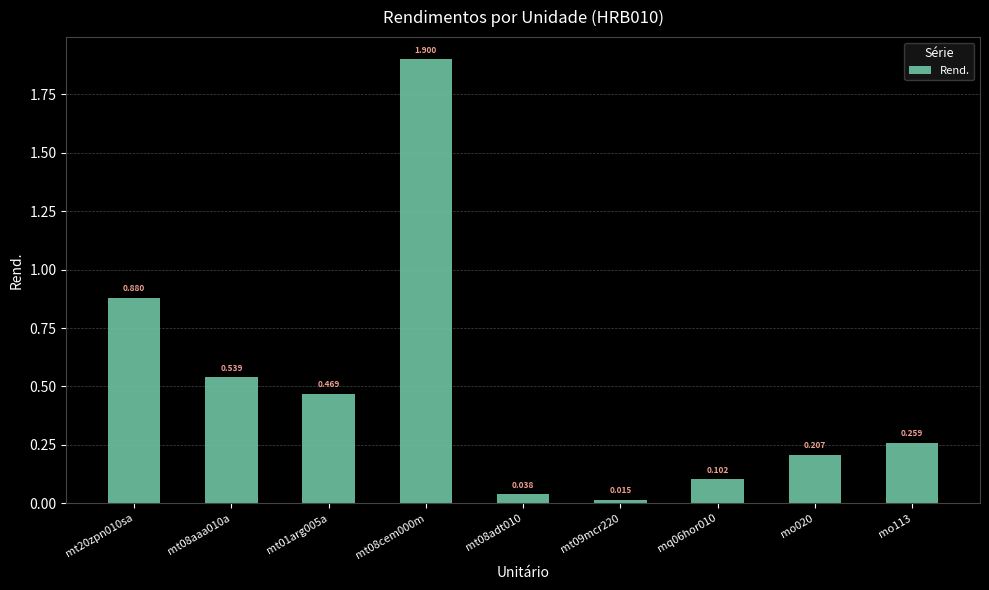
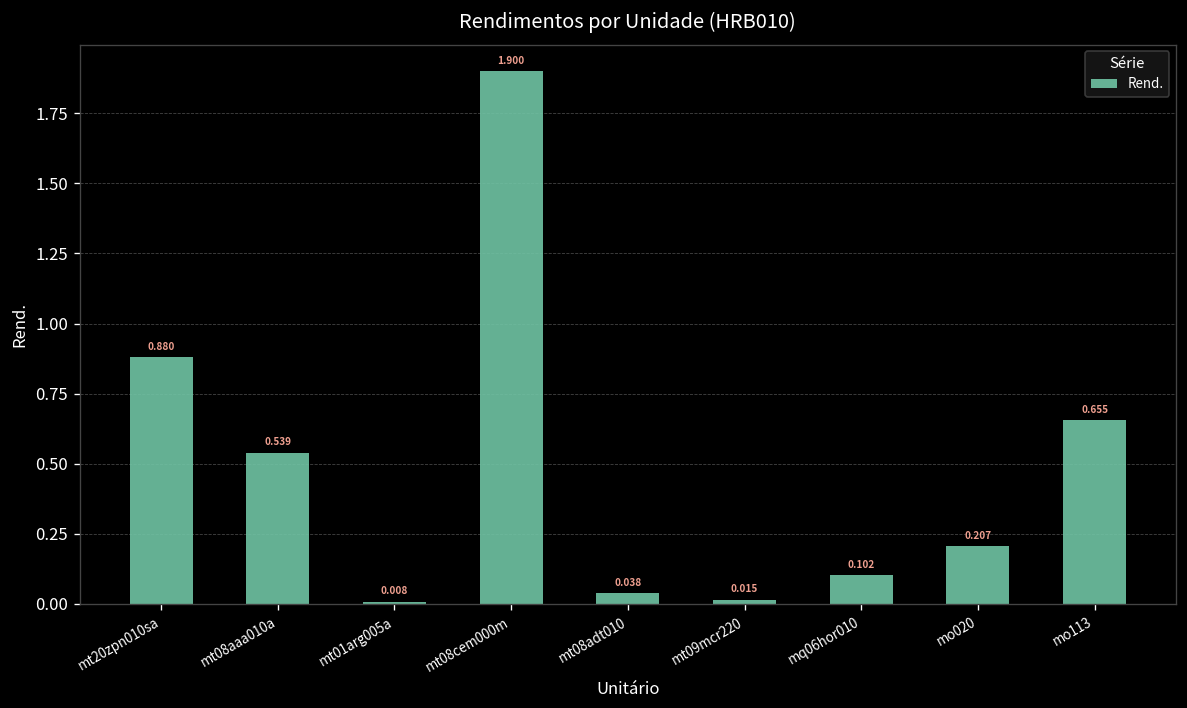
mt01arg005a: 0.469 -> 0.008
mo113: 0.259 -> 0.655
